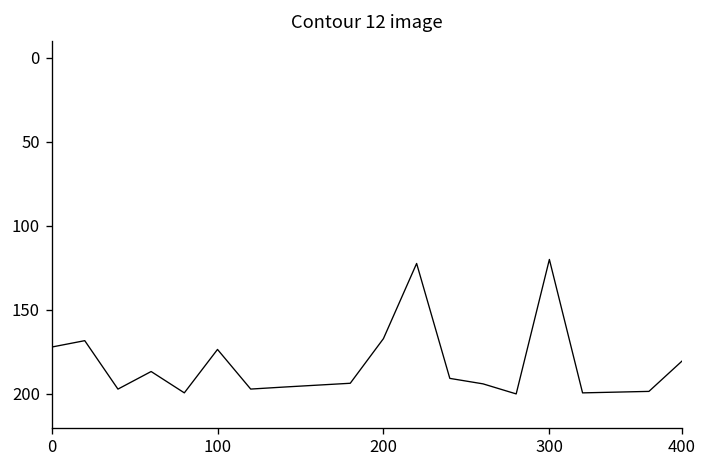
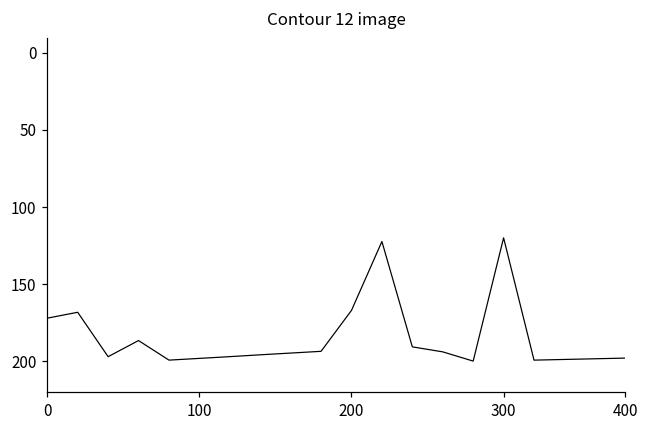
100: 174 -> 198
400: 180 -> 198
